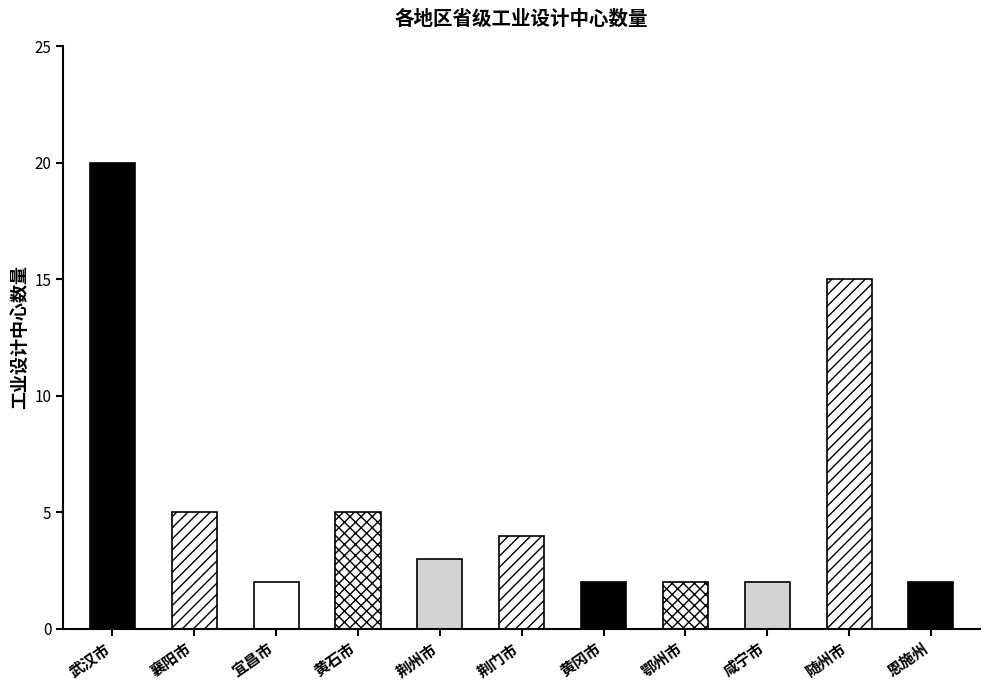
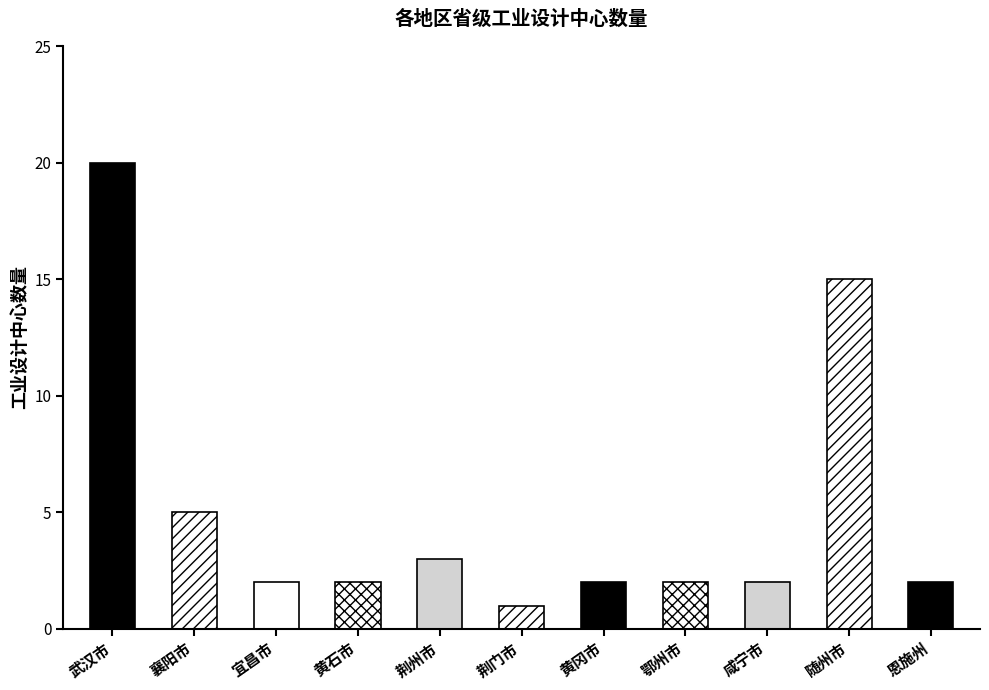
黄石市: 5 -> 2
荆门市: 4 -> 1
